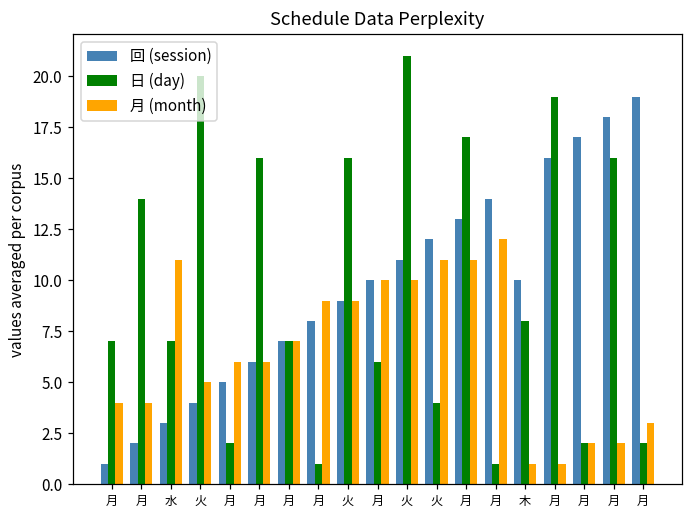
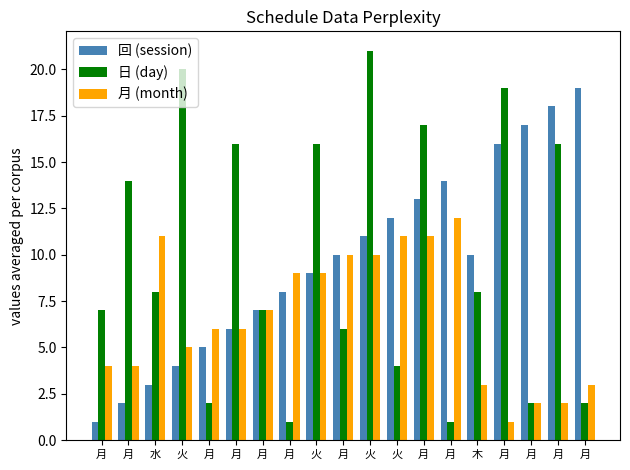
日 (day), 水: 7 -> 8
月 (month), 木: 1 -> 3
